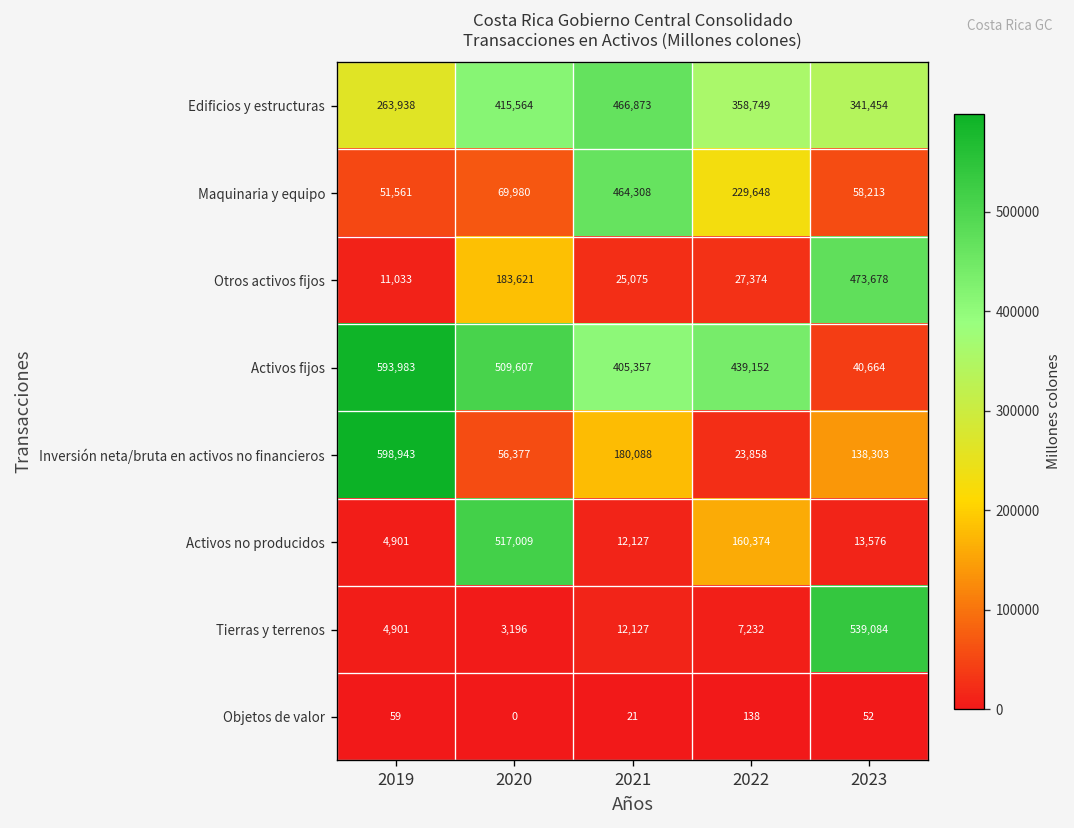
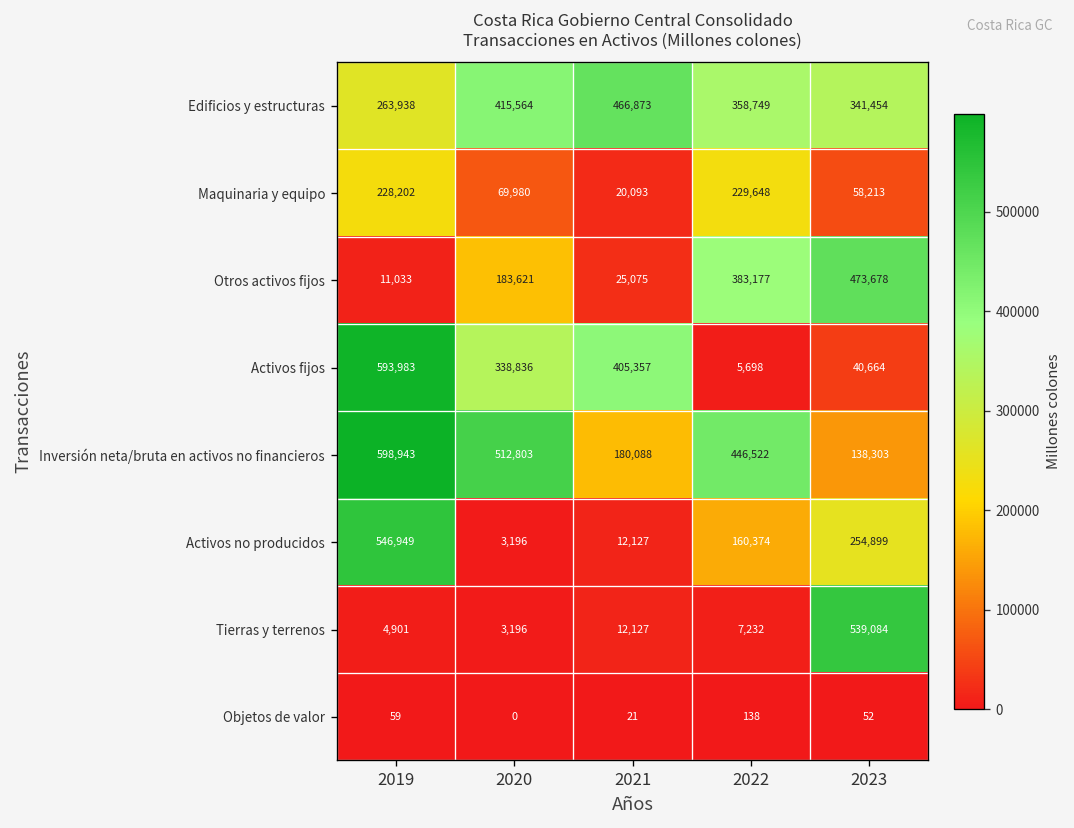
Maquinaria y equipo, 2019: 51,561 -> 228,202
Maquinaria y equipo, 2021: 464,308 -> 20,093
Otros activos fijos, 2022: 27,374 -> 383,177
Activos fijos, 2020: 509,607 -> 338,836
Activos fijos, 2022: 439,152 -> 5,698
Inversión neta/bruta en activos no financieros, 2020: 56,377 -> 512,803
Inversión neta/bruta en activos no financieros, 2022: 23,858 -> 446,522
Activos no producidos, 2019: 4,901 -> 546,949
Activos no producidos, 2020: 517,009 -> 3,196
Activos no producidos, 2023: 13,576 -> 254,899
